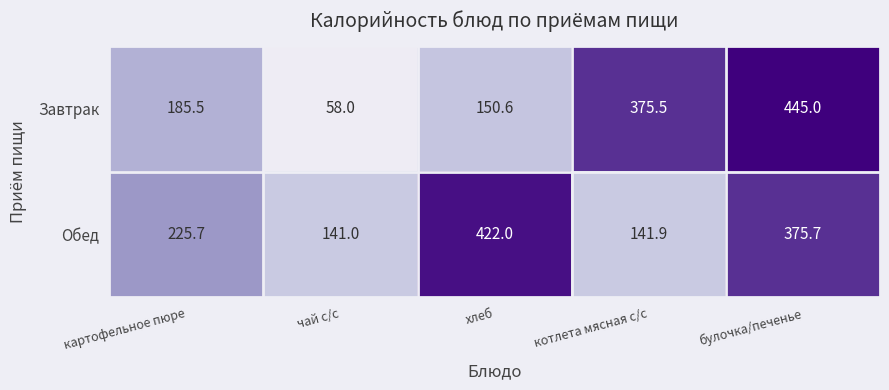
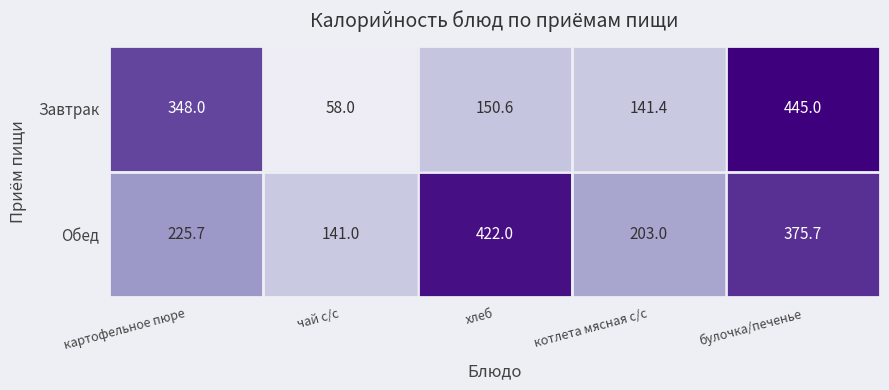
Завтрак, картофельное пюре: 185.5 -> 348.0
Завтрак, котлета мясная с/с: 375.5 -> 141.4
Обед, котлета мясная с/с: 141.9 -> 203.0
